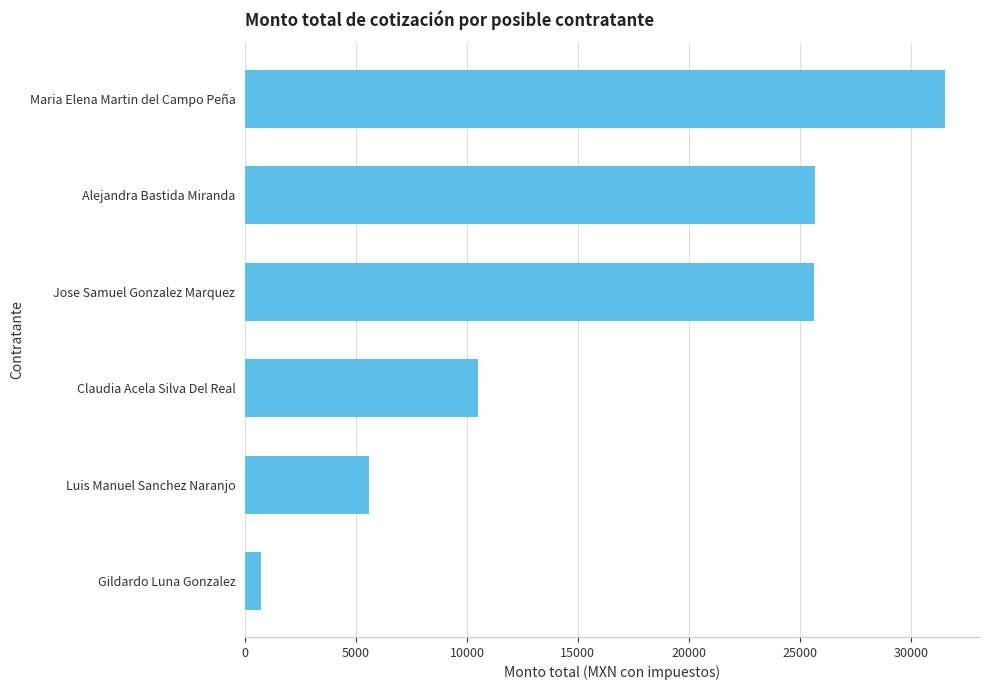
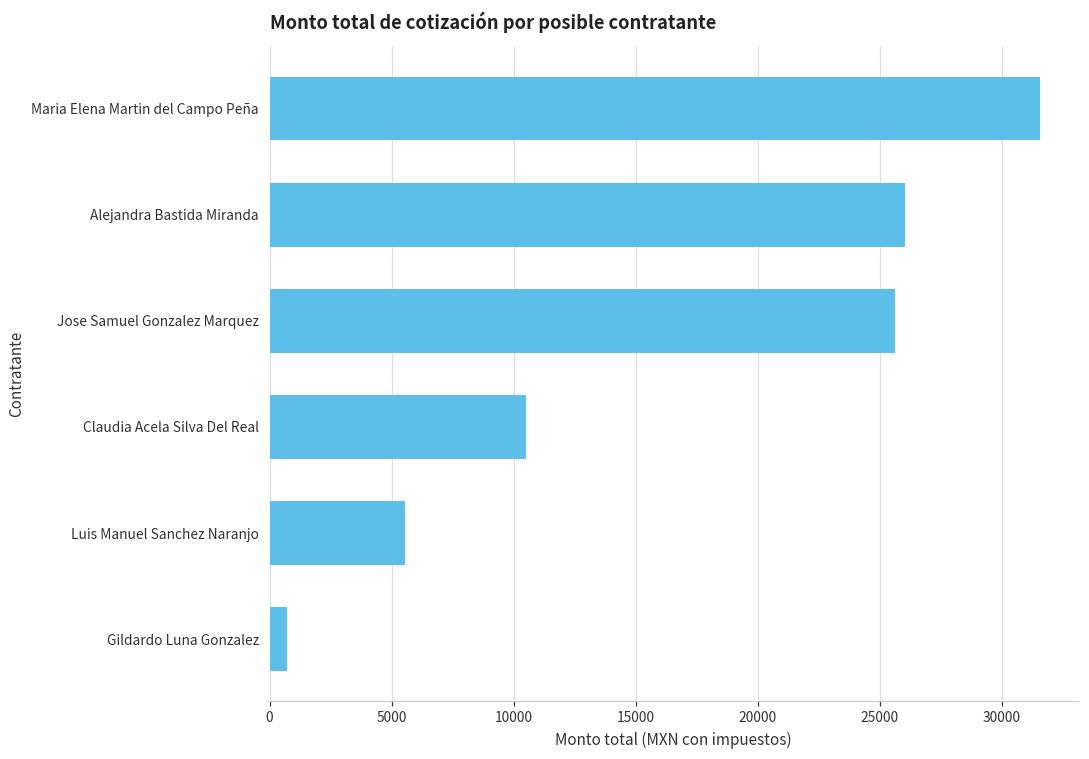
Alejandra Bastida Miranda: 25700 -> 26000
